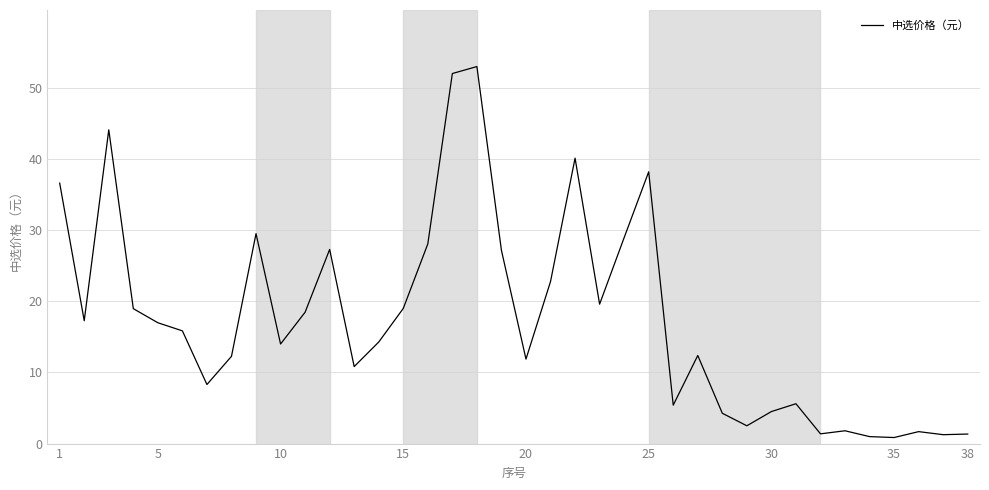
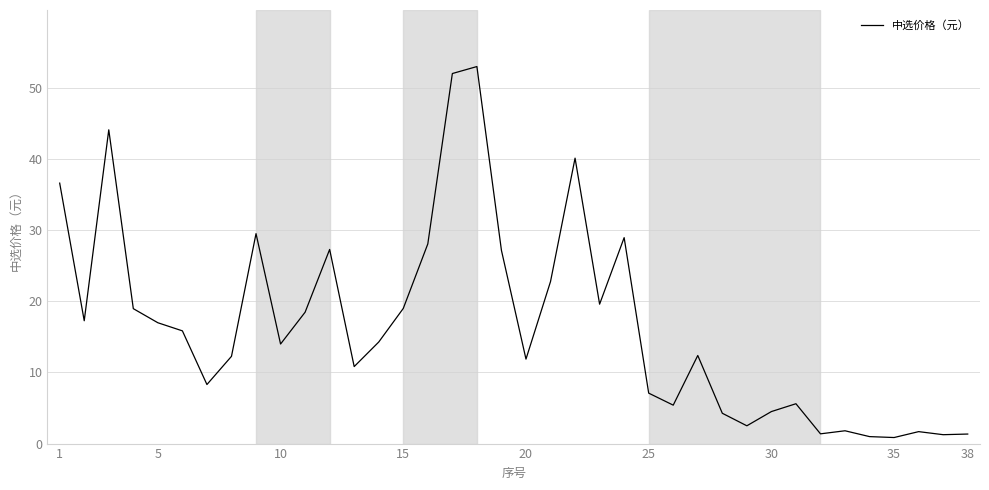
25: 38 -> 7
